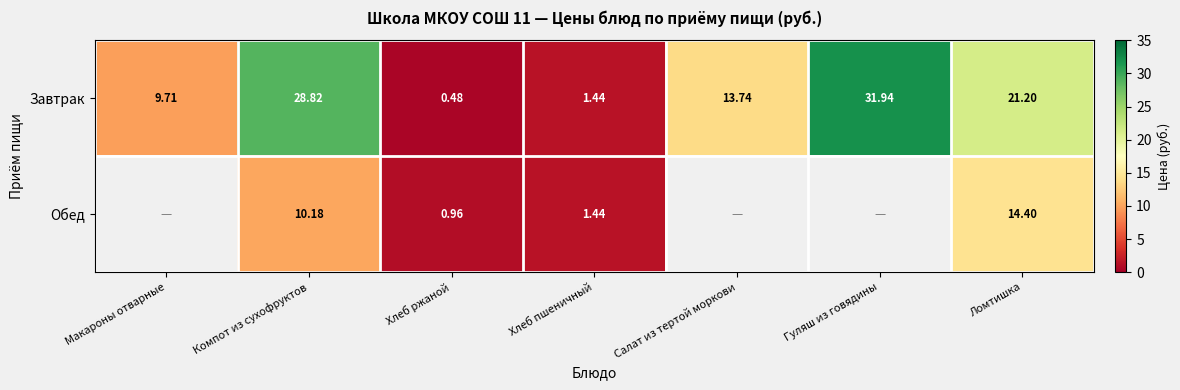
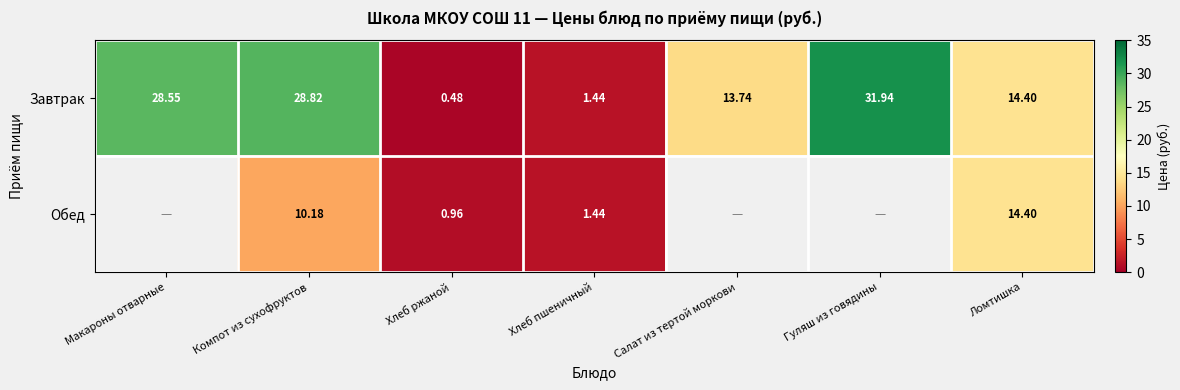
Завтрак, Макароны отварные: 9.71 -> 28.55
Завтрак, Ломтишка: 21.20 -> 14.40
